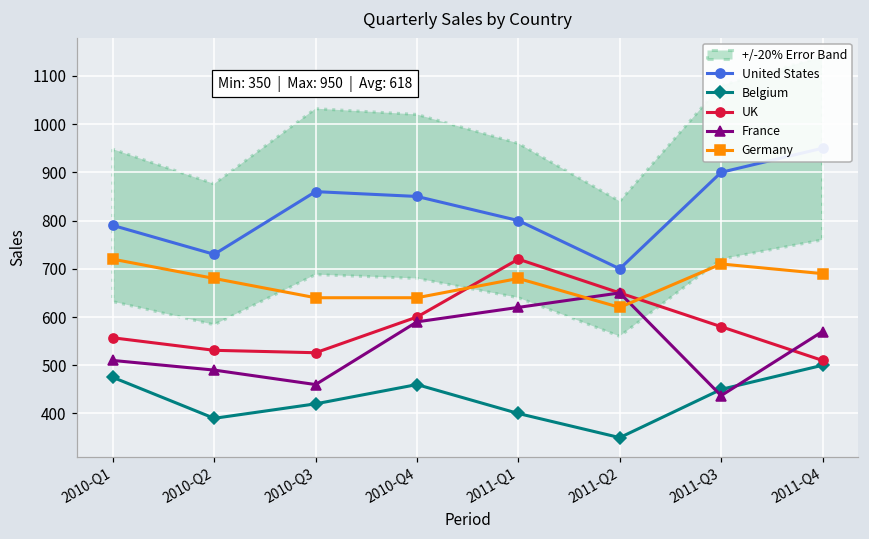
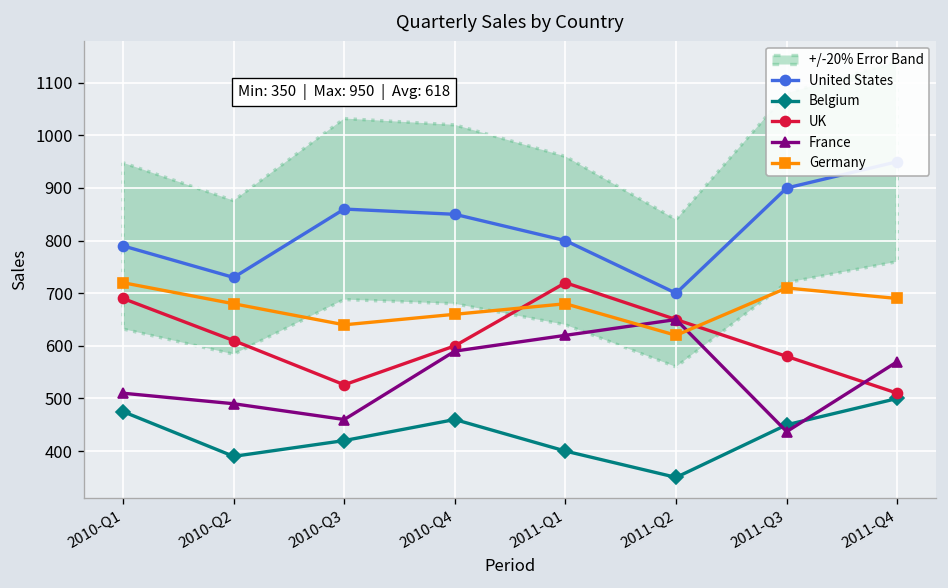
UK, 2010-Q1: 560 -> 690
UK, 2010-Q2: 530 -> 610
Germany, 2010-Q4: 640 -> 660
